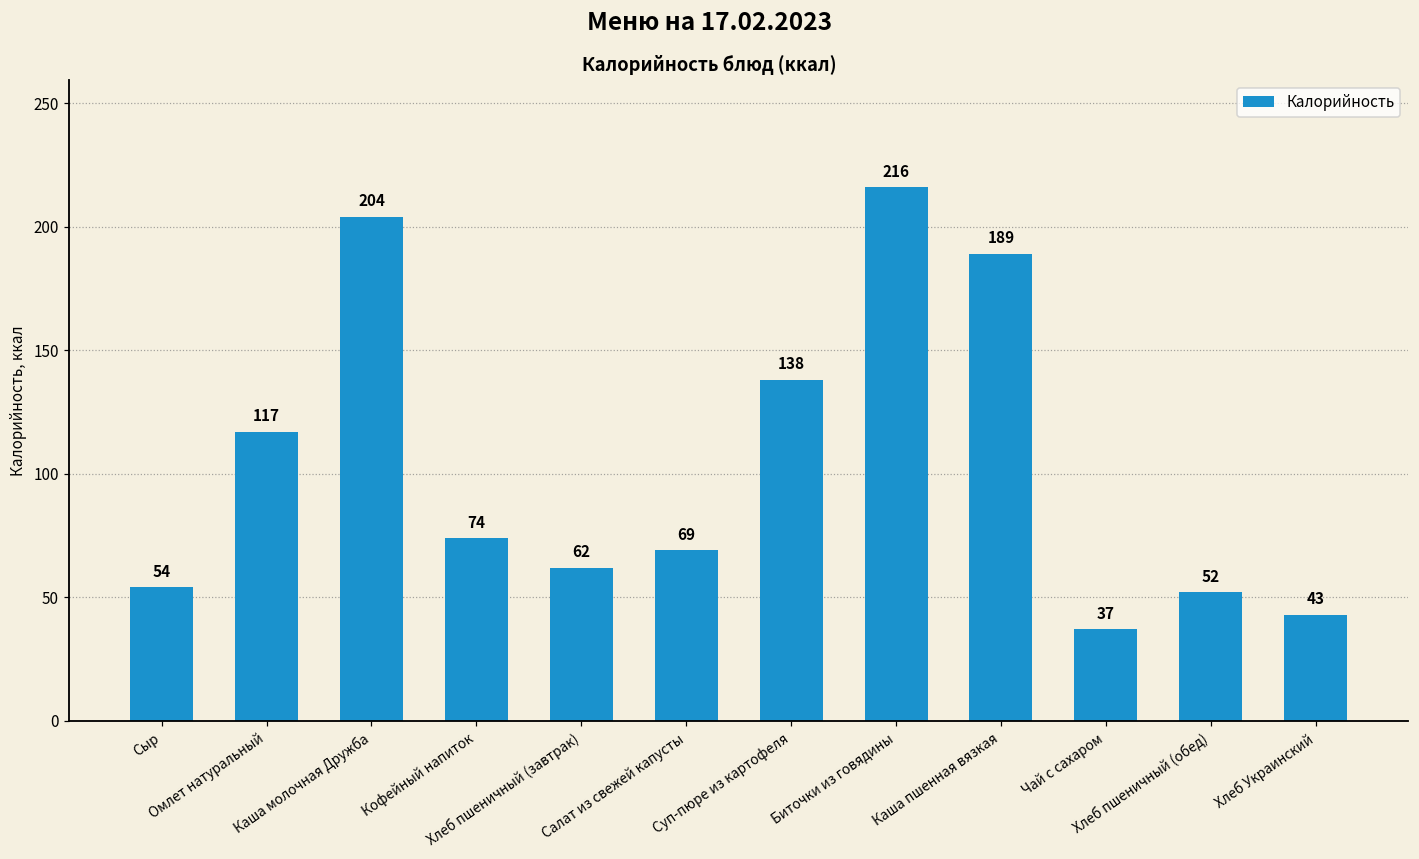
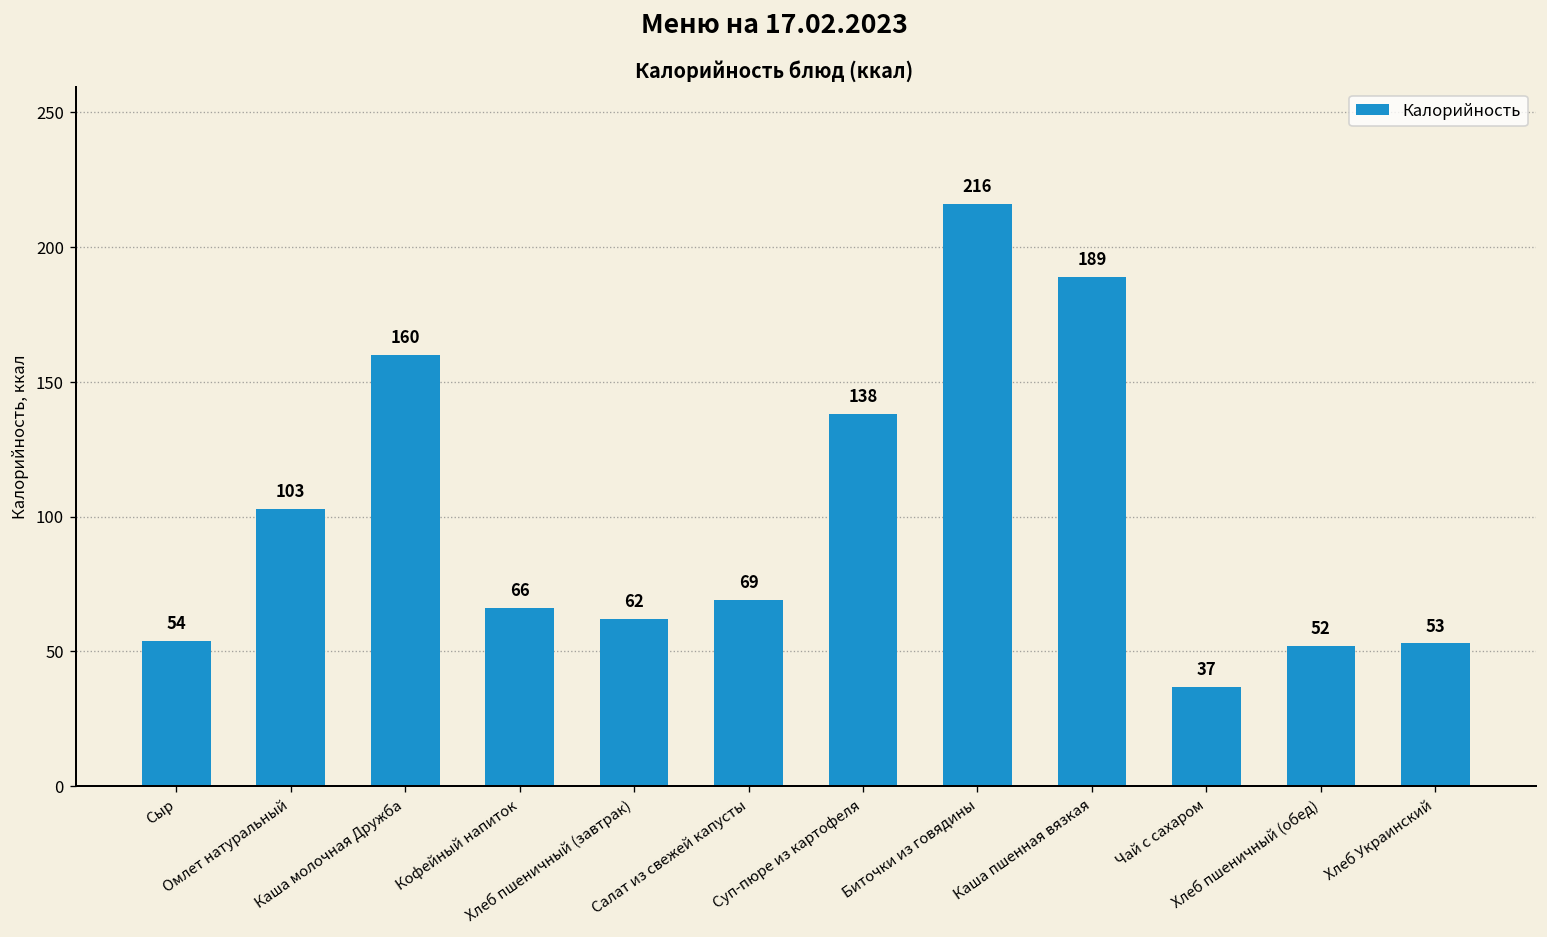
Омлет натуральный: 117 -> 103
Каша молочная Дружба: 204 -> 160
Кофейный напиток: 74 -> 66
Хлеб Украинский: 43 -> 53
